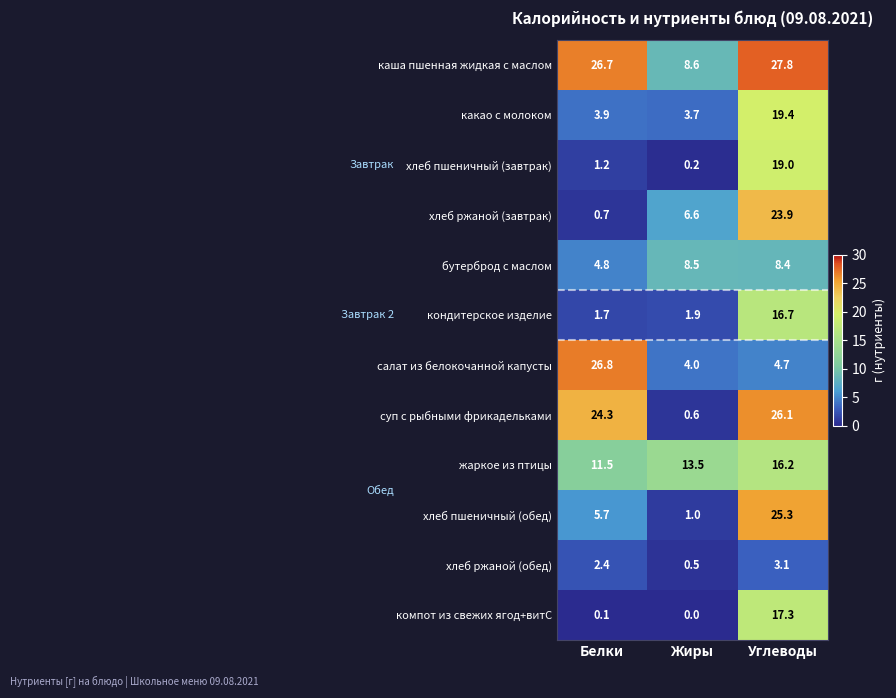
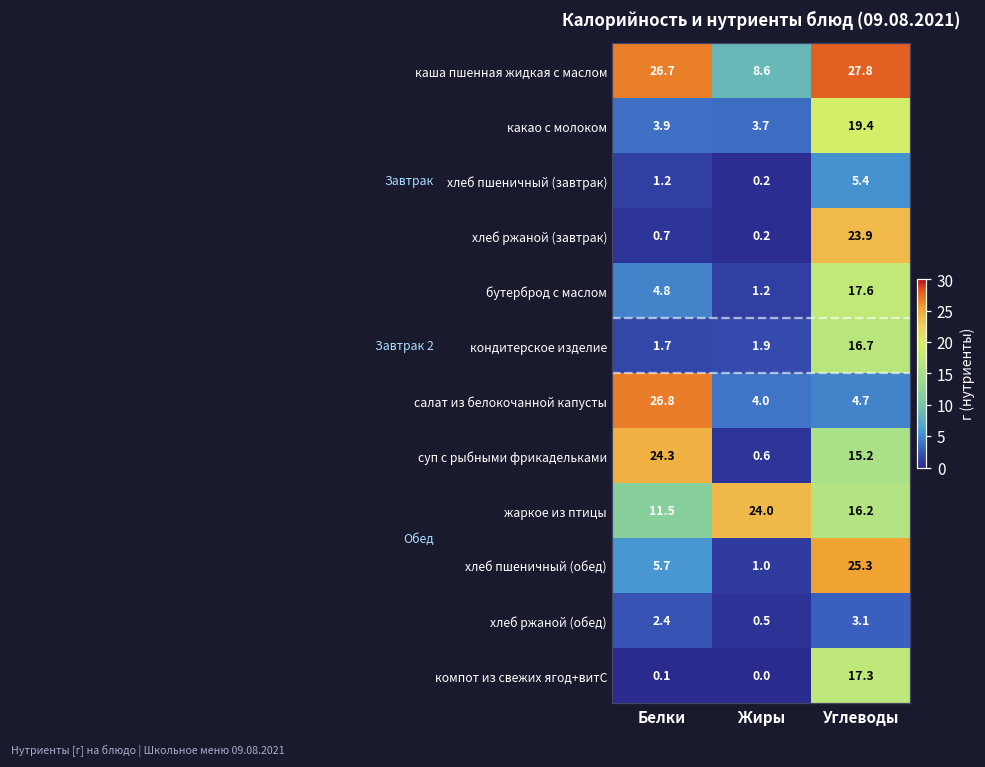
хлеб пшеничный (завтрак), Углеводы: 19.0 -> 5.4
хлеб ржаной (завтрак), Жиры: 6.6 -> 0.2
бутерброд с маслом, Жиры: 8.5 -> 1.2
бутерброд с маслом, Углеводы: 8.4 -> 17.6
суп с рыбными фрикадельками, Углеводы: 26.1 -> 15.2
жаркое из птицы, Жиры: 13.5 -> 24.0
